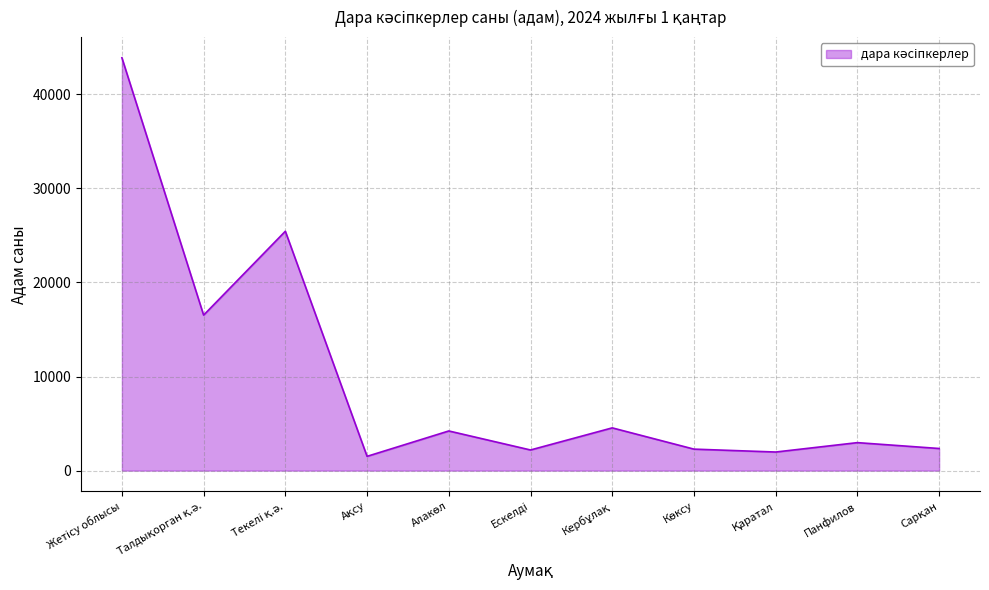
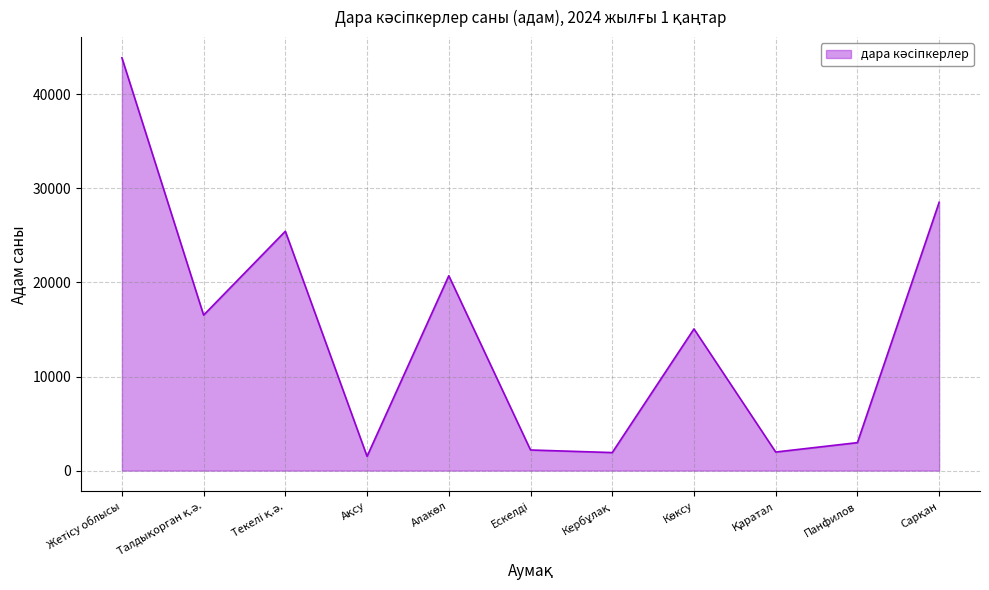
Алакөл: 4000 -> 21000
Кербұлақ: 5000 -> 2000
Көксу: 2000 -> 15000
Сарқан: 2000 -> 29000
